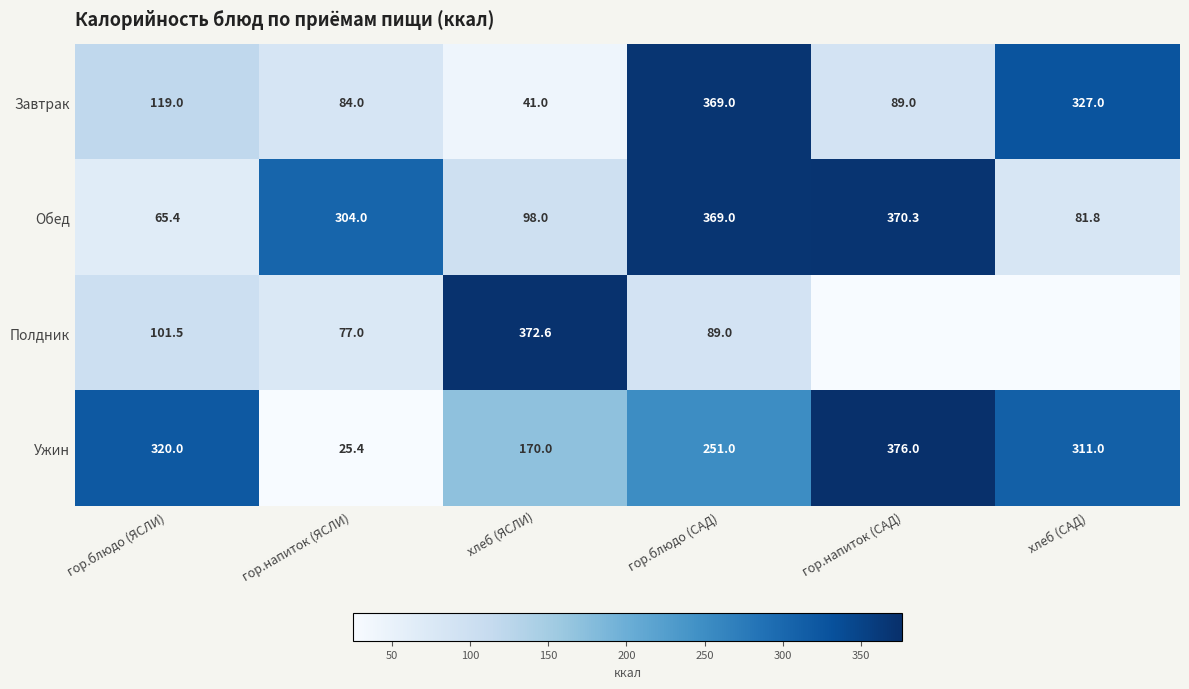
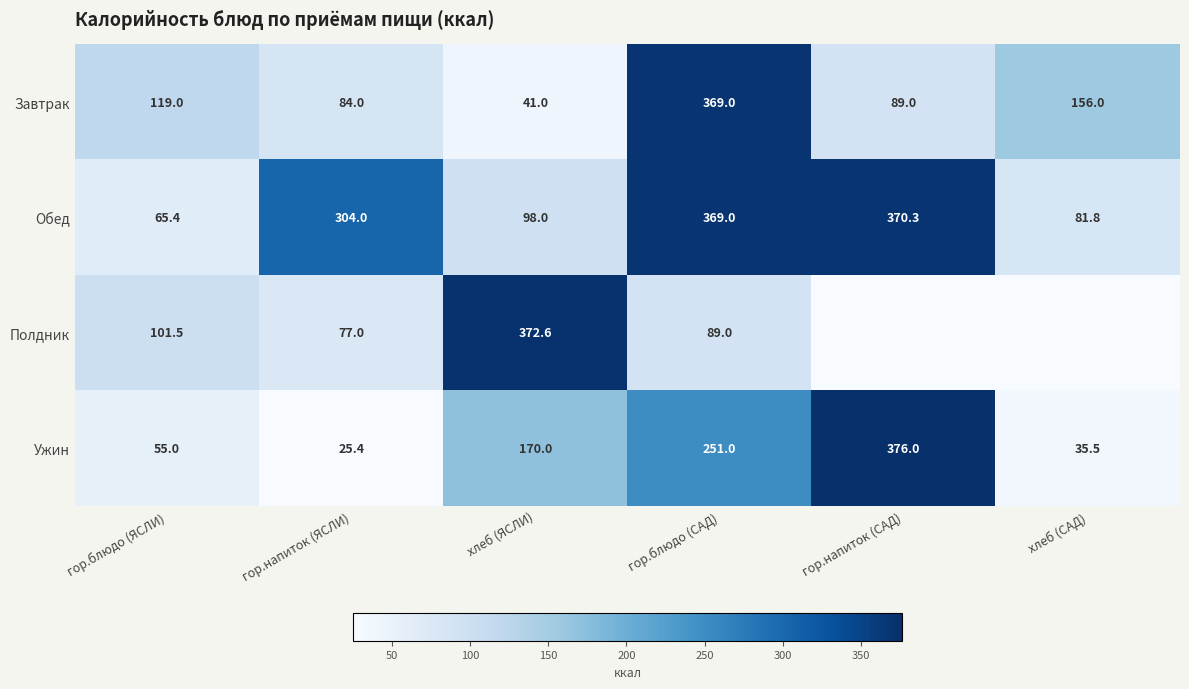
Завтрак, хлеб (САД): 327.0 -> 156.0
Ужин, гор.блюдо (ЯСЛИ): 320.0 -> 55.0
Ужин, хлеб (САД): 311.0 -> 35.5
